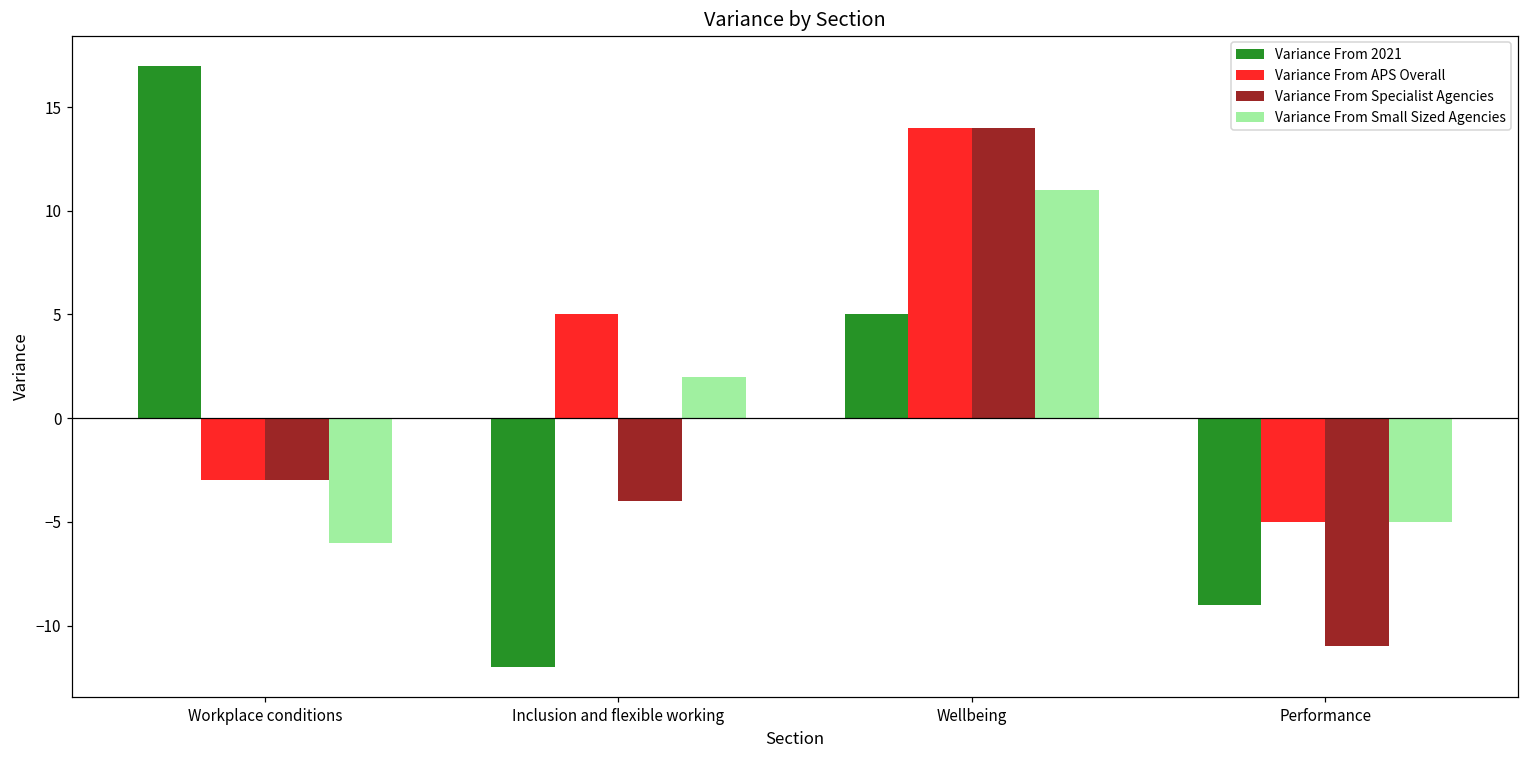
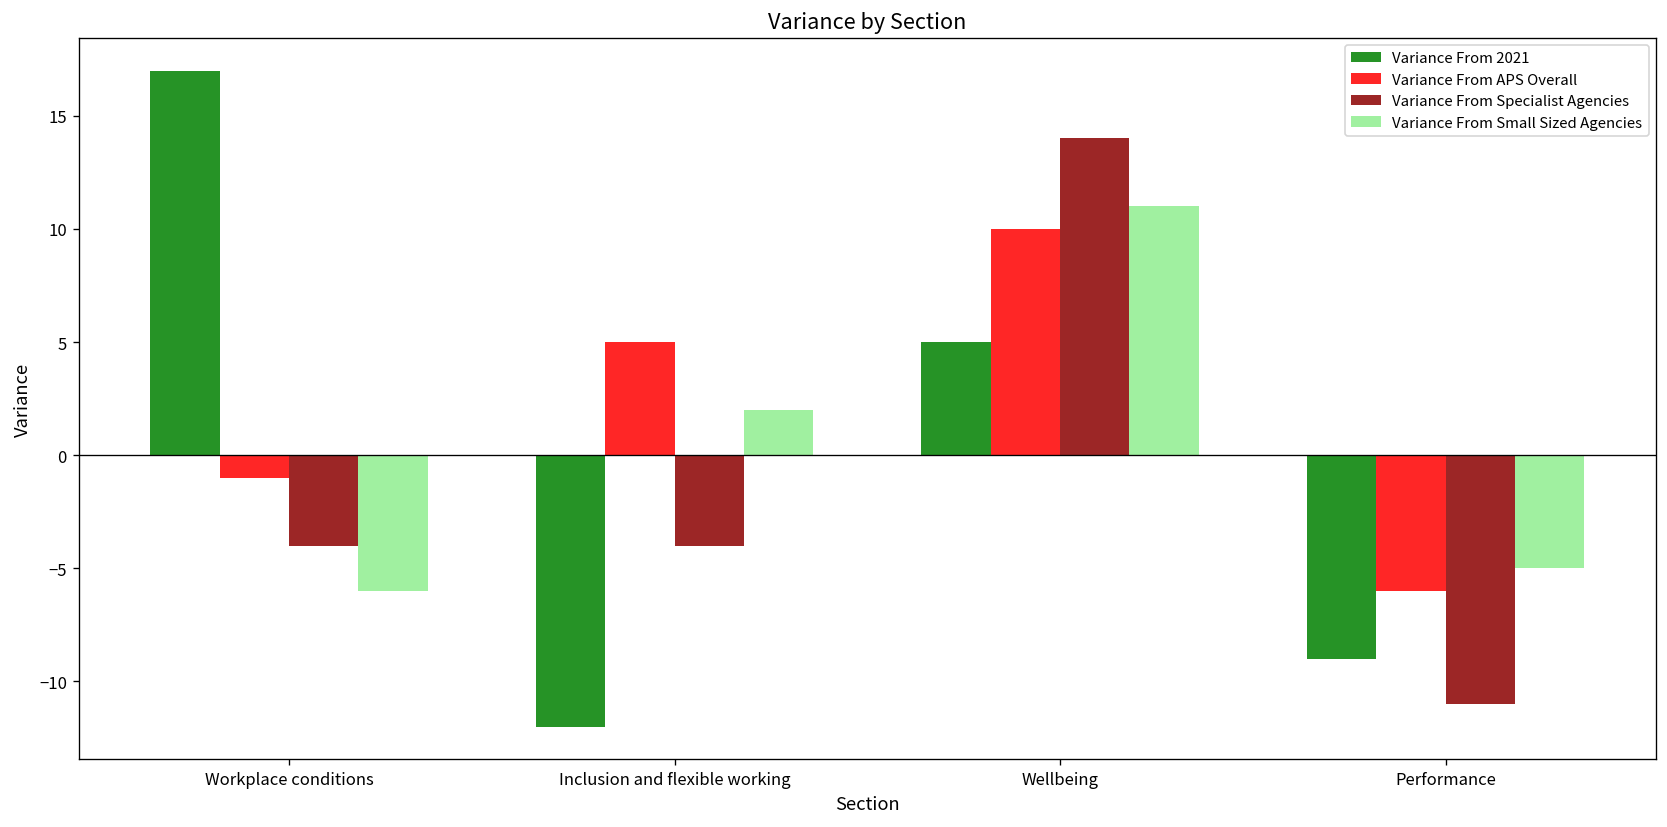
Variance From APS Overall, Workplace conditions: -3 -> -1
Variance From Specialist Agencies, Workplace conditions: -3 -> -4
Variance From APS Overall, Wellbeing: 14 -> 10
Variance From APS Overall, Performance: -5 -> -6
